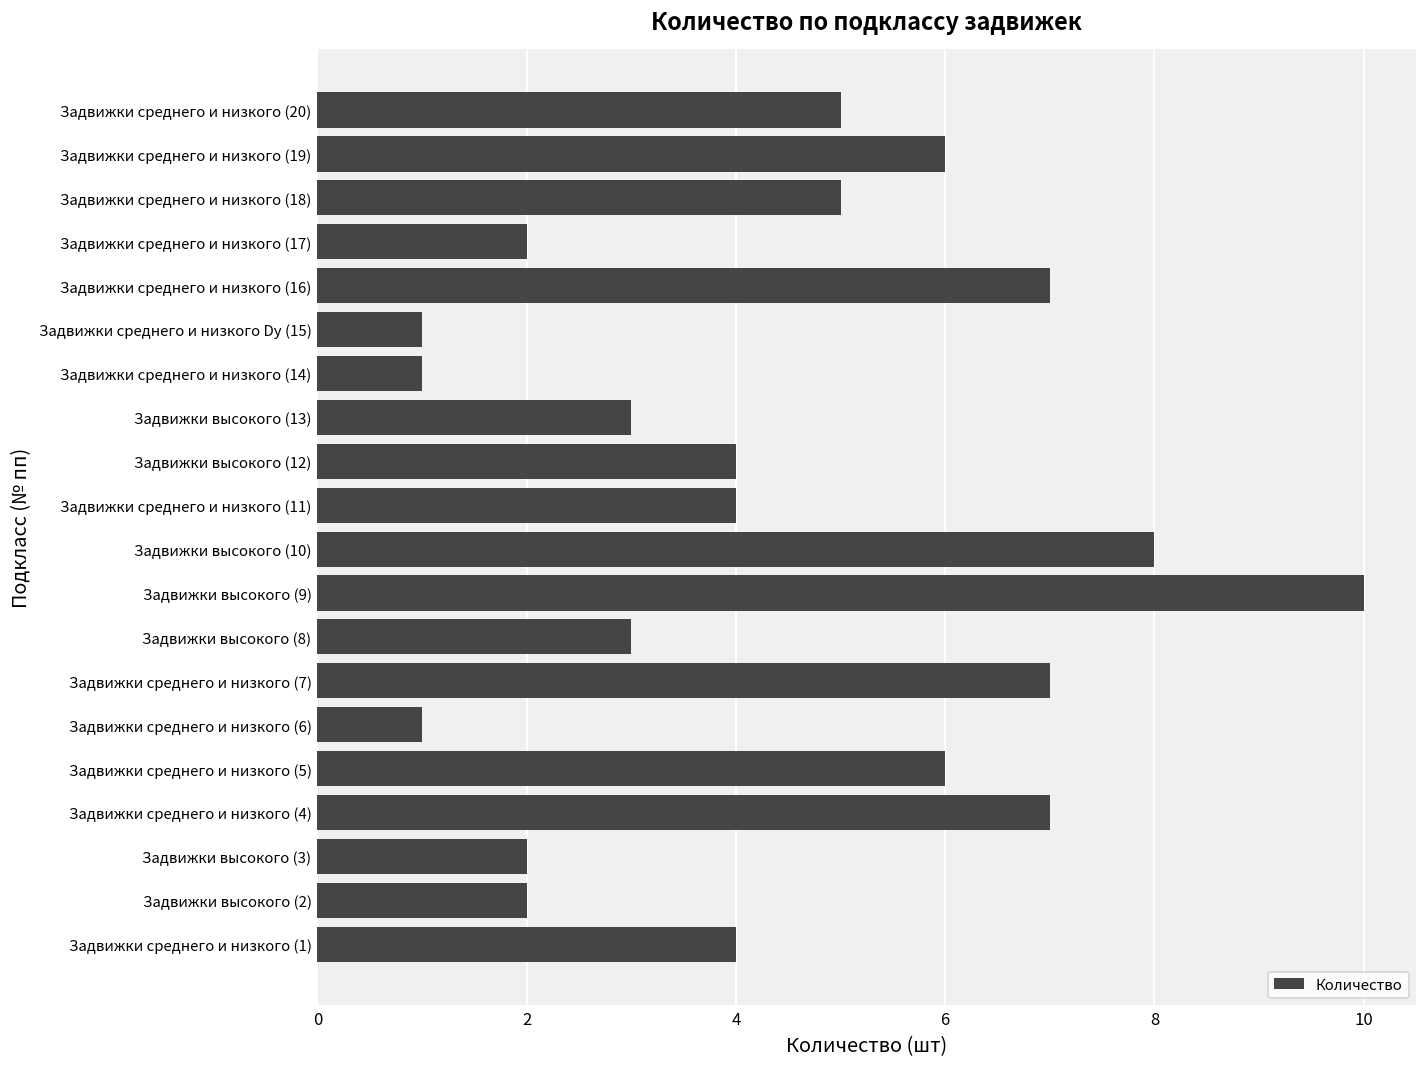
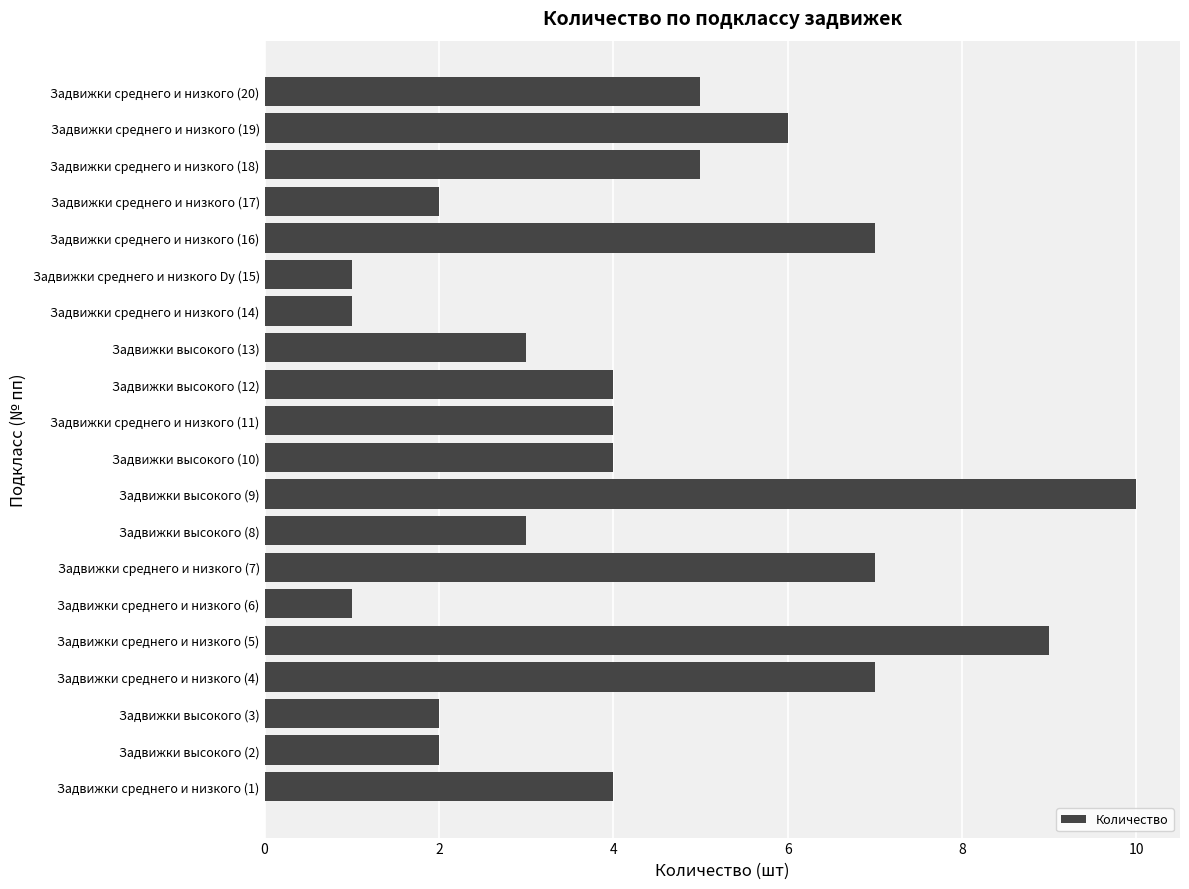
Задвижки высокого (10): 8 -> 4
Задвижки среднего и низкого (5): 6 -> 9
